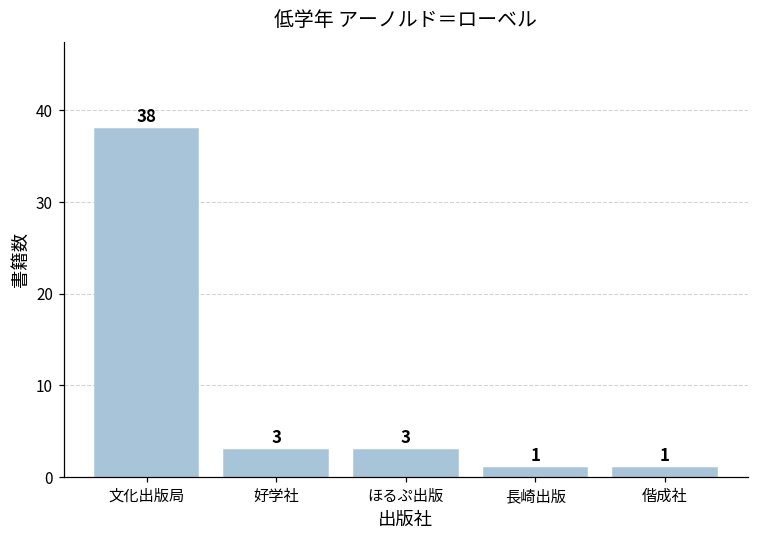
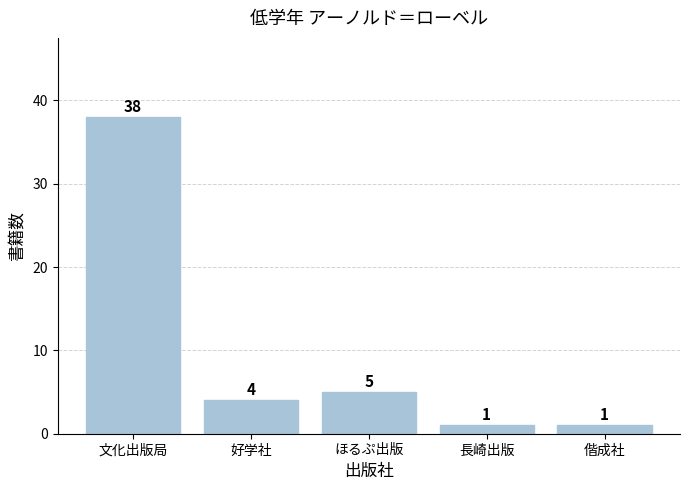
好学社: 3 -> 4
ほるぷ出版: 3 -> 5
